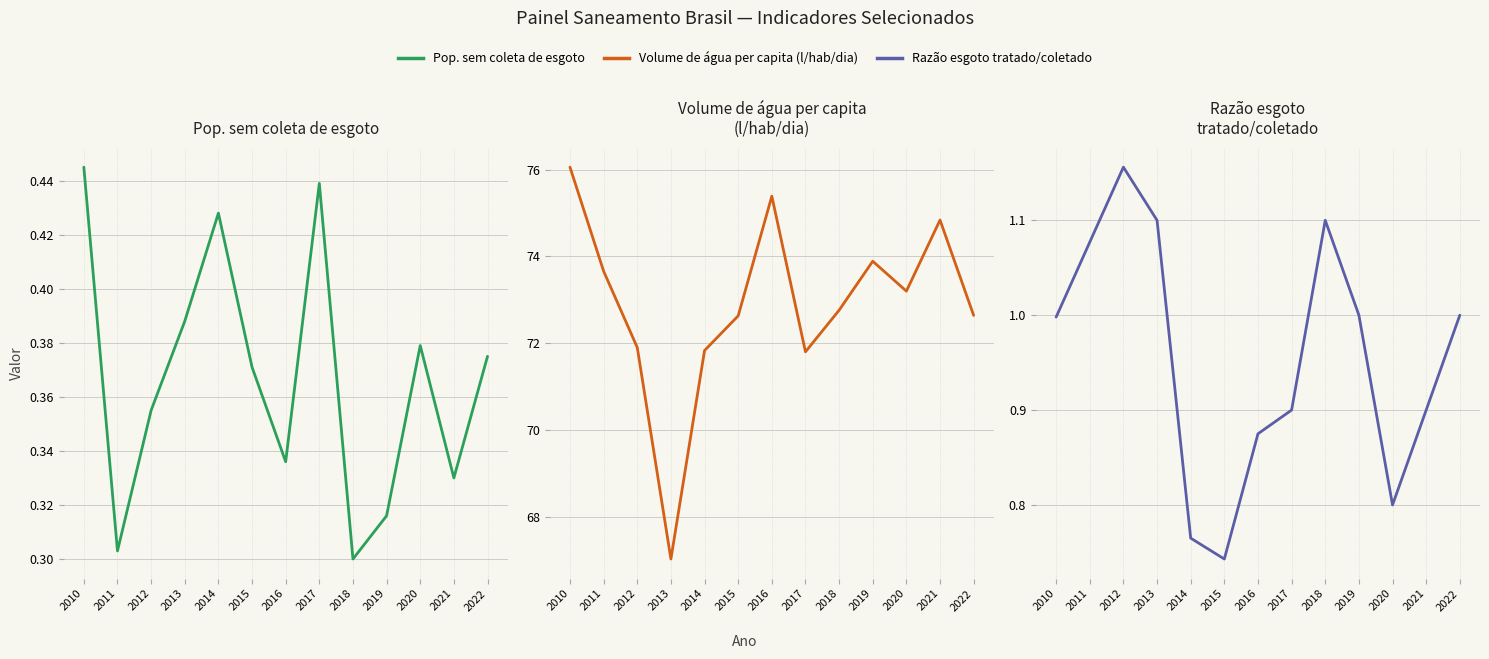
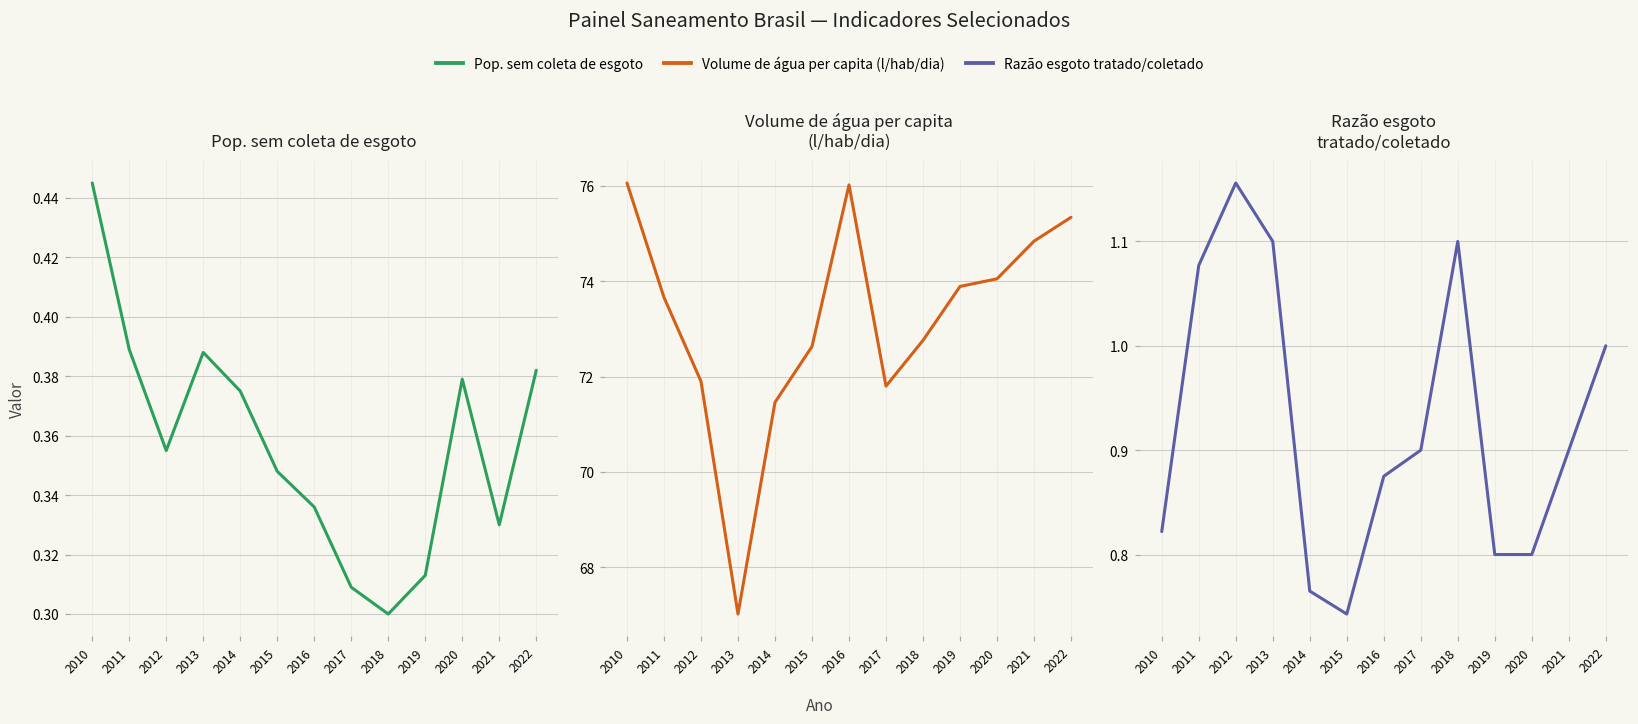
Pop. sem coleta de esgoto, 2011: 0.303 -> 0.389
Pop. sem coleta de esgoto, 2014: 0.428 -> 0.375
Pop. sem coleta de esgoto, 2015: 0.371 -> 0.348
Pop. sem coleta de esgoto, 2017: 0.439 -> 0.309
Pop. sem coleta de esgoto, 2019: 0.316 -> 0.313
Pop. sem coleta de esgoto, 2022: 0.375 -> 0.382
Volume de água per capita (l/hab/dia), 2014: 71.8 -> 71.5
Volume de água per capita (l/hab/dia), 2016: 75.4 -> 76.0
Volume de água per capita (l/hab/dia), 2020: 73.2 -> 74.1
Volume de água per capita (l/hab/dia), 2022: 72.6 -> 75.3
Razão esgoto tratado/coletado, 2010: 1.00 -> 0.82
Razão esgoto tratado/coletado, 2019: 1.0 -> 0.8
